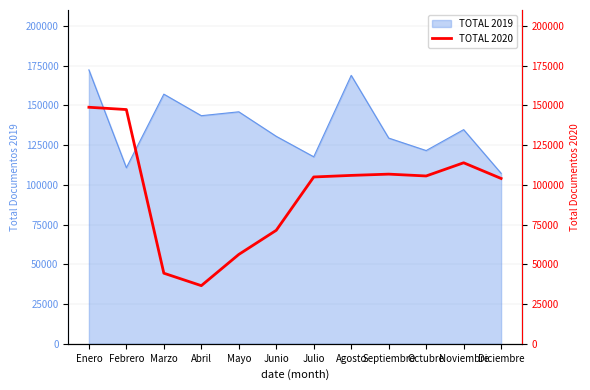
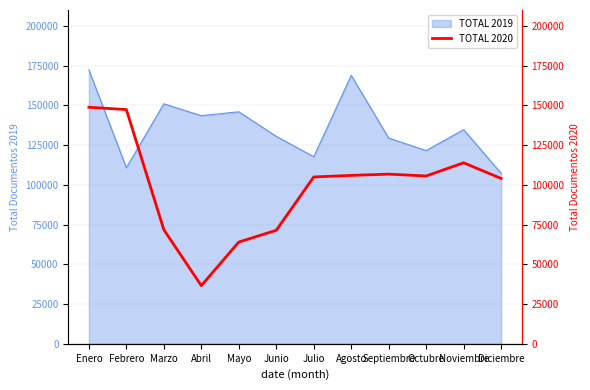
TOTAL 2019, Marzo: 157000 -> 151000
TOTAL 2020, Marzo: 44000 -> 72000
TOTAL 2020, Mayo: 56000 -> 64000
